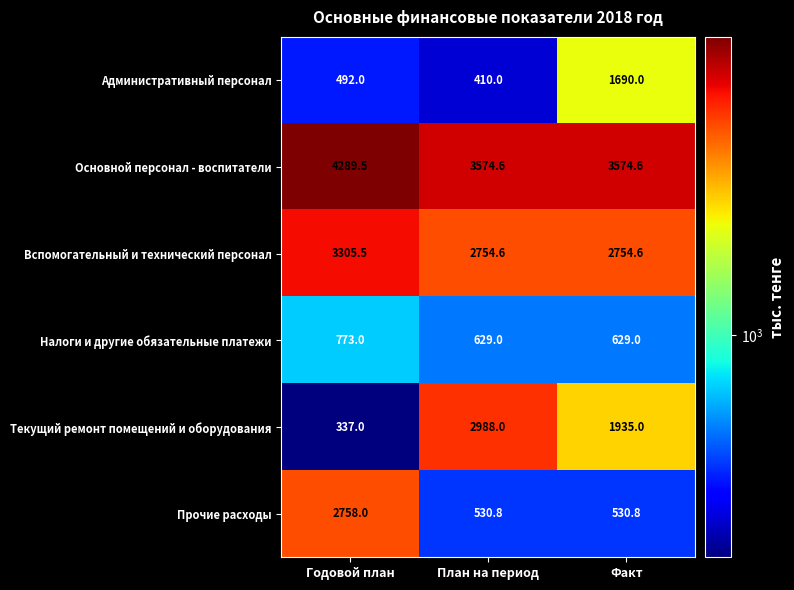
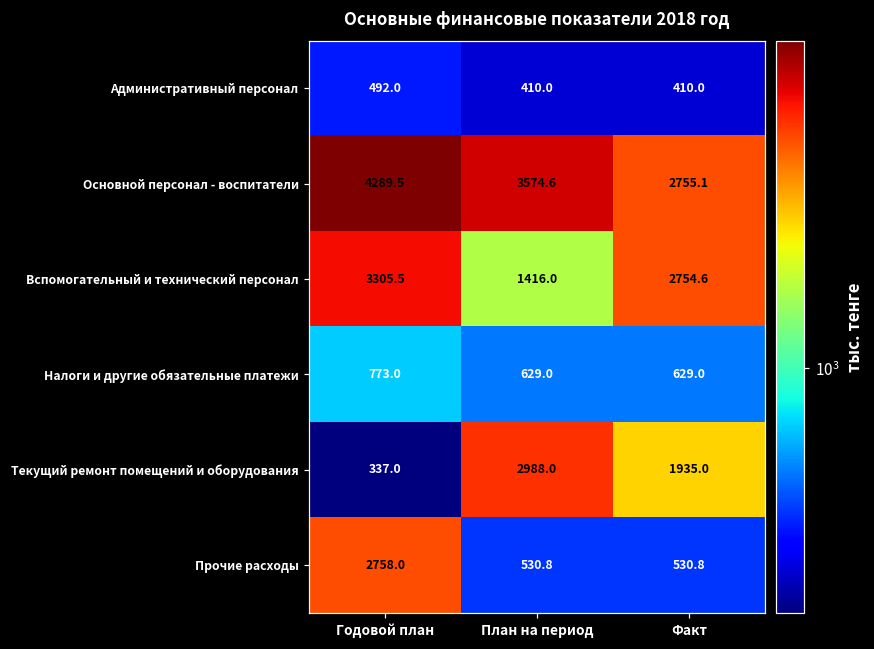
Административный персонал, Факт: 1690.0 -> 410.0
Основной персонал - воспитатели, Факт: 3574.6 -> 2755.1
Вспомогательный и технический персонал, План на период: 2754.6 -> 1416.0
